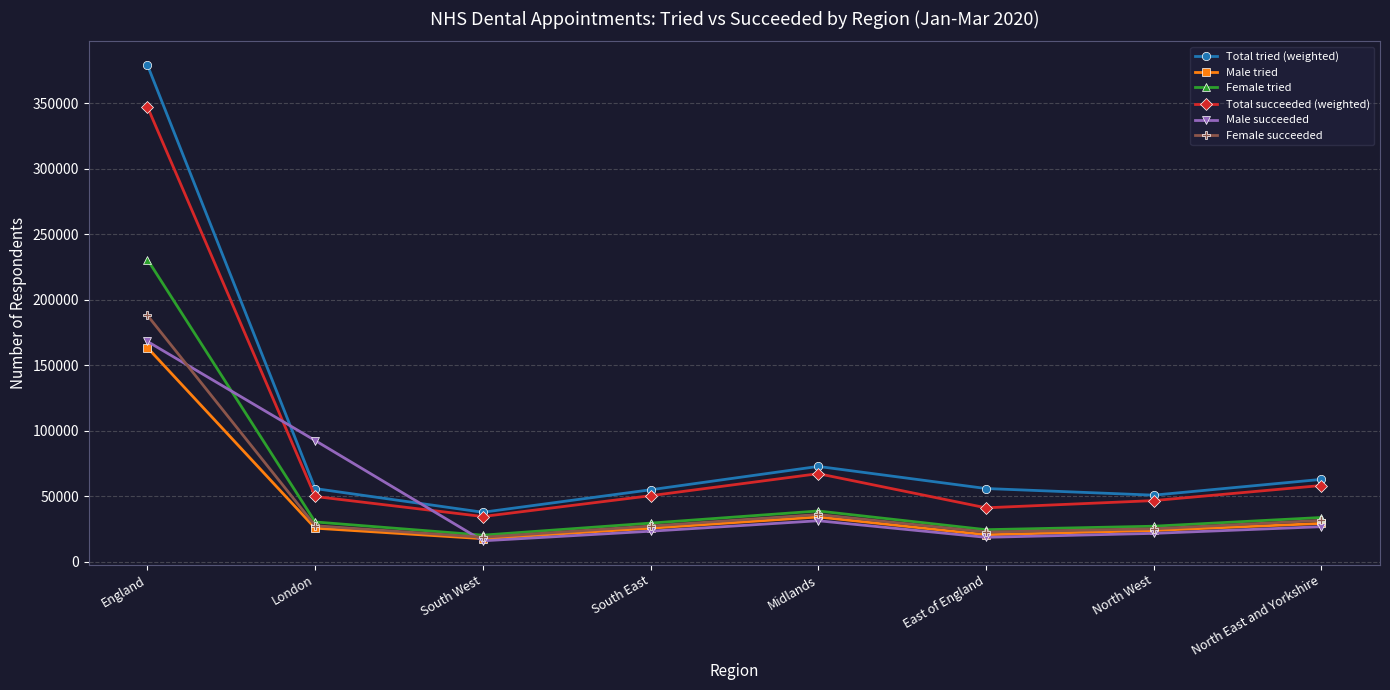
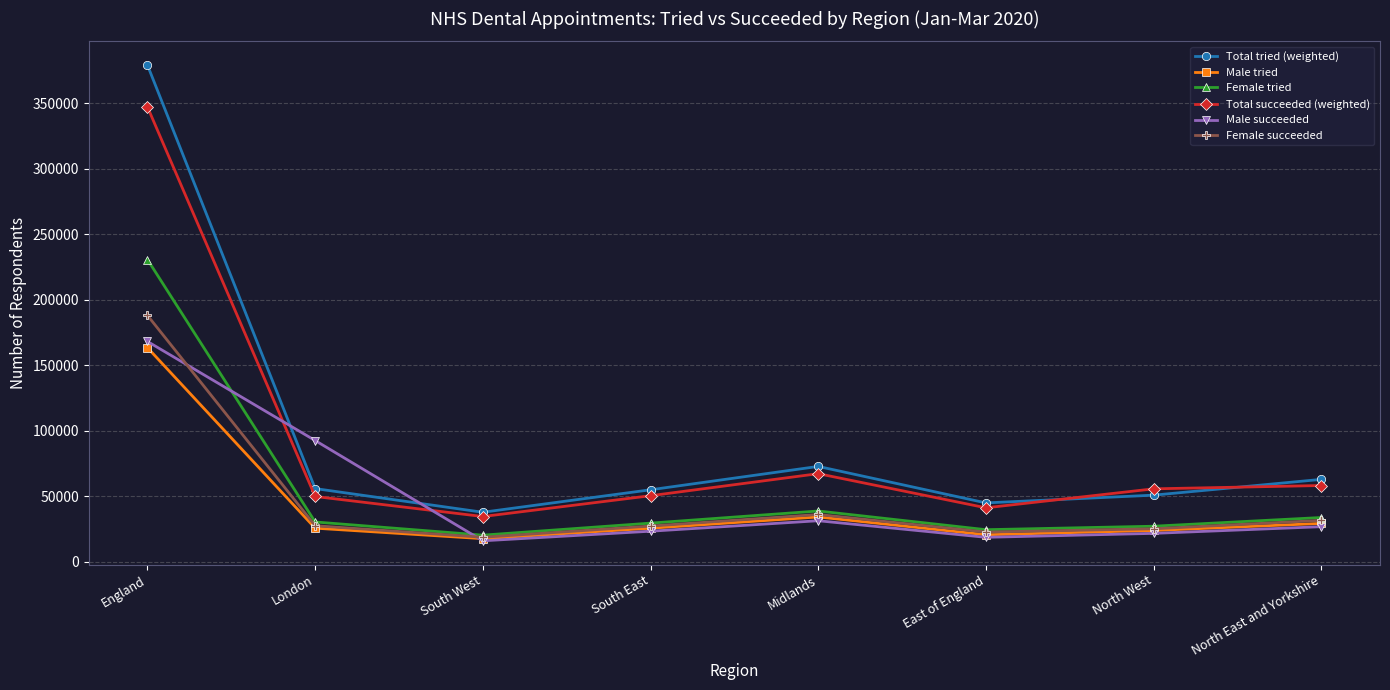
Total tried (weighted), East of England: 56000 -> 45000
Total succeeded (weighted), North West: 47000 -> 56000
